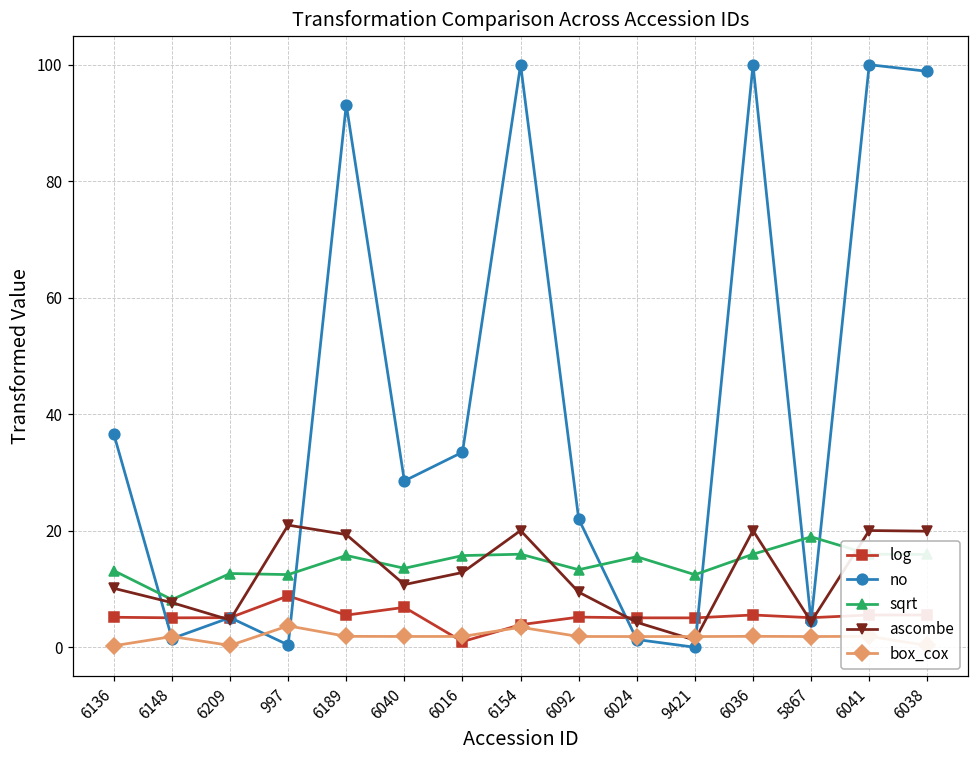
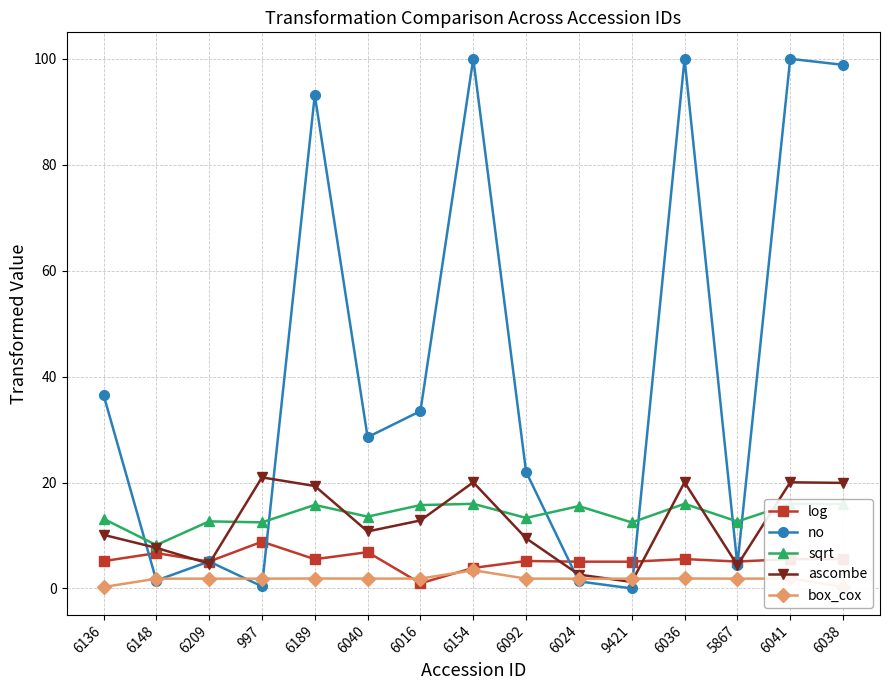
log, 6148: 5 -> 7
box_cox, 6209: 0 -> 2
box_cox, 997: 4 -> 2
ascombe, 6024: 4 -> 3
sqrt, 5867: 19 -> 13
